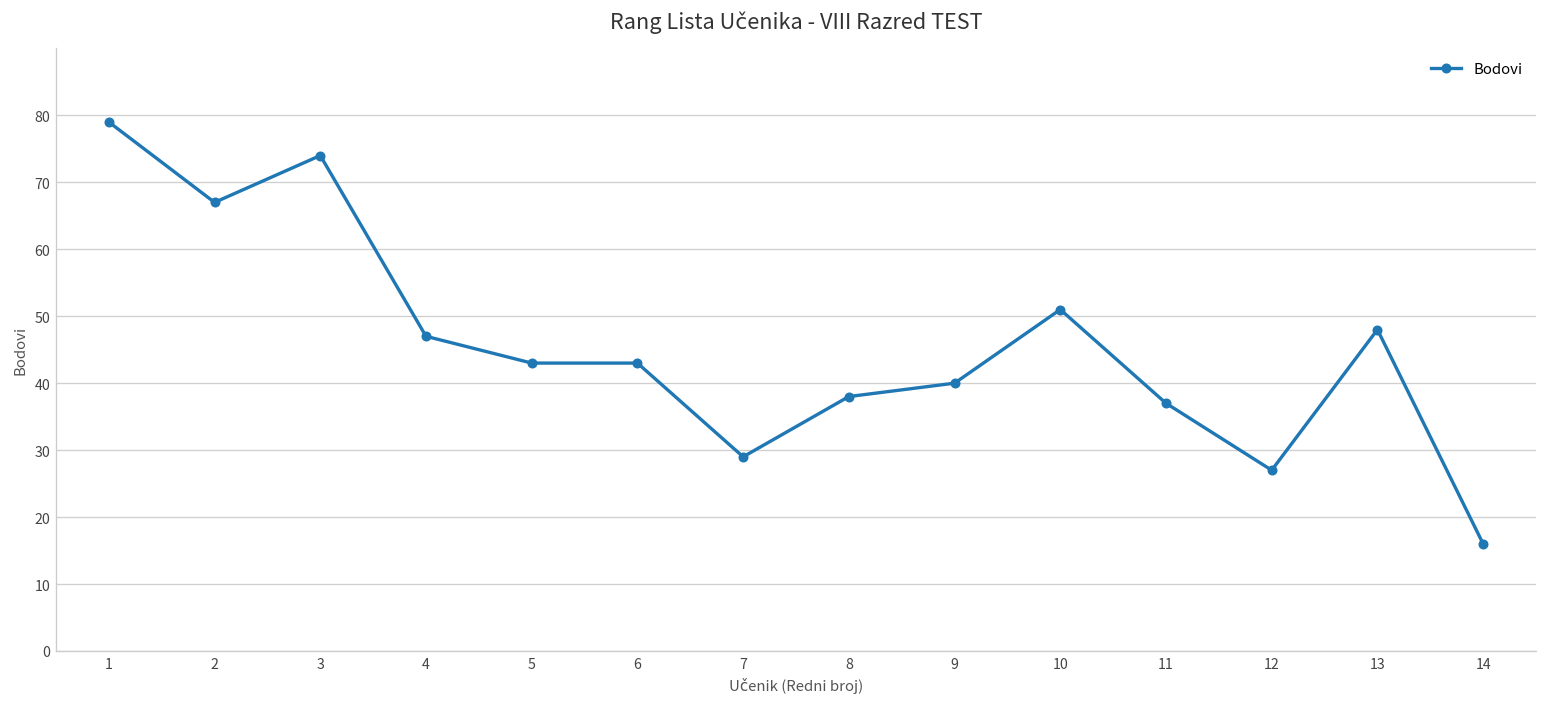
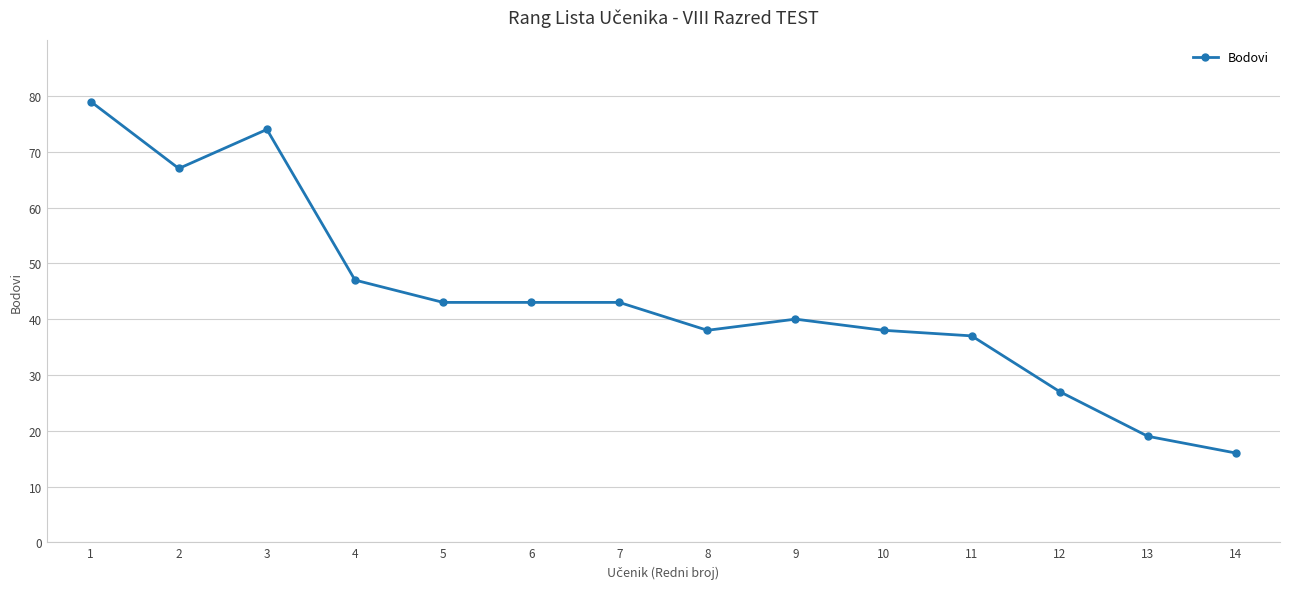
7: 29 -> 43
10: 51 -> 38
13: 48 -> 19
